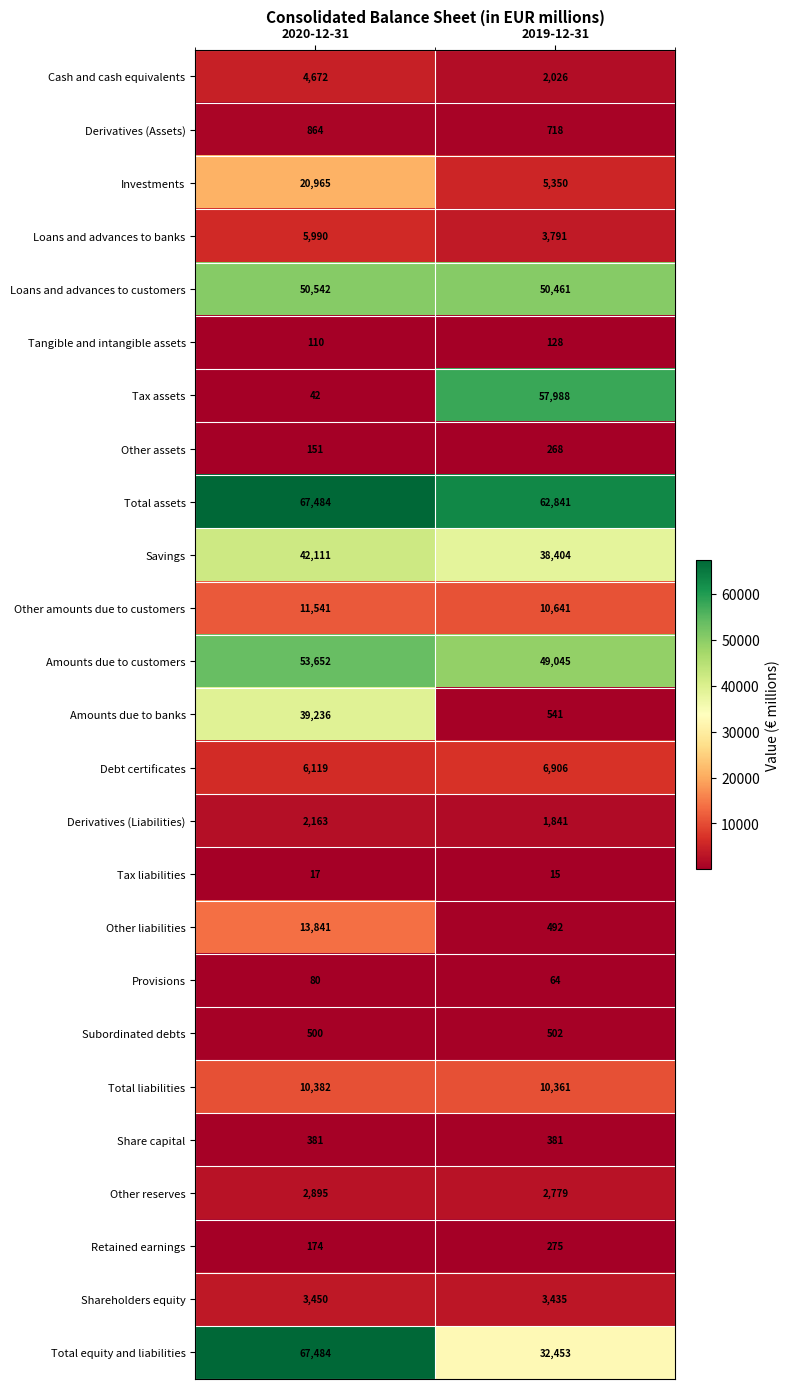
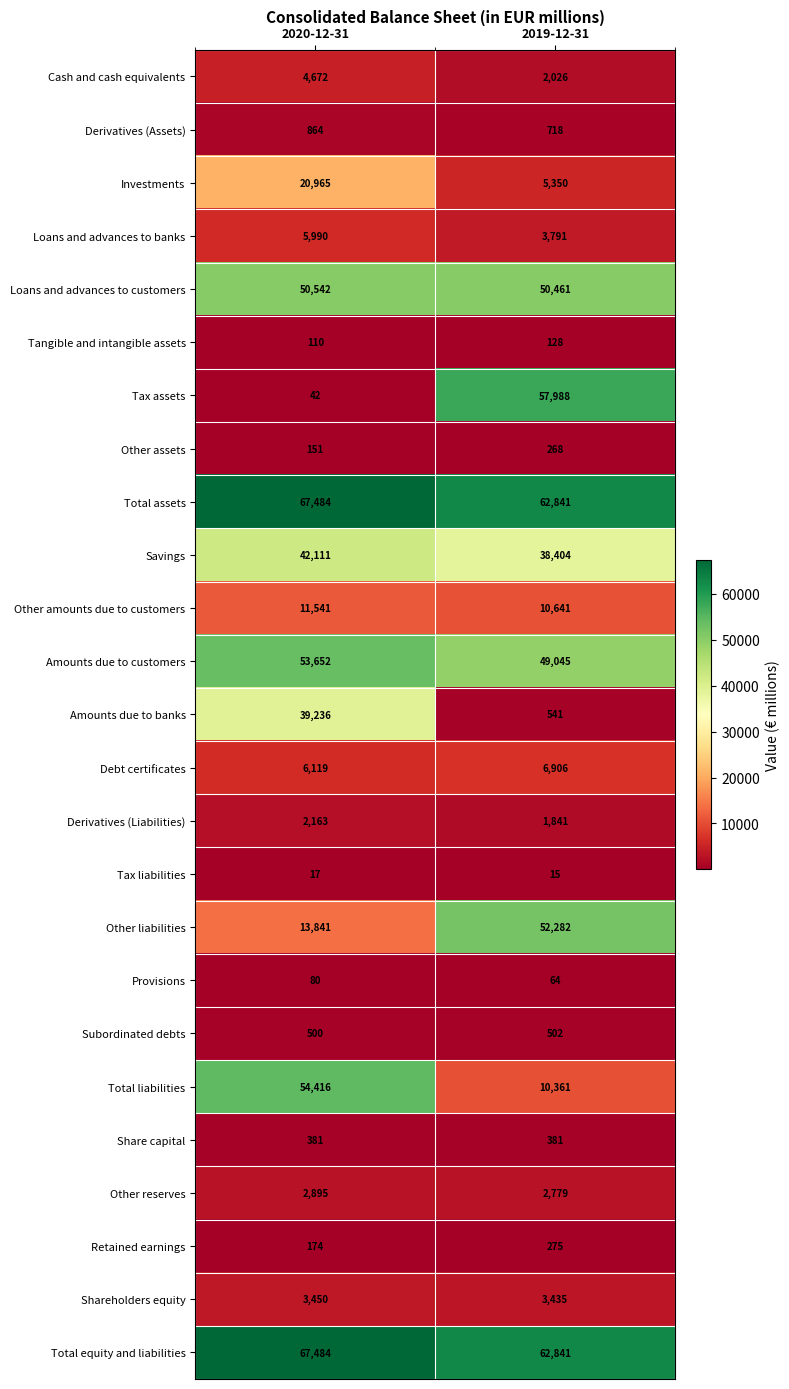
Other liabilities, 2019-12-31: 492 -> 52,282
Total liabilities, 2020-12-31: 10,382 -> 54,416
Total equity and liabilities, 2019-12-31: 32,453 -> 62,841
